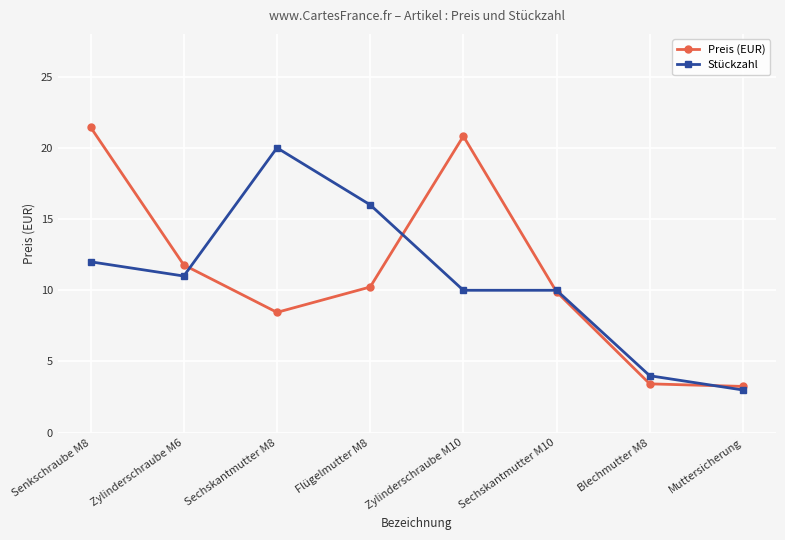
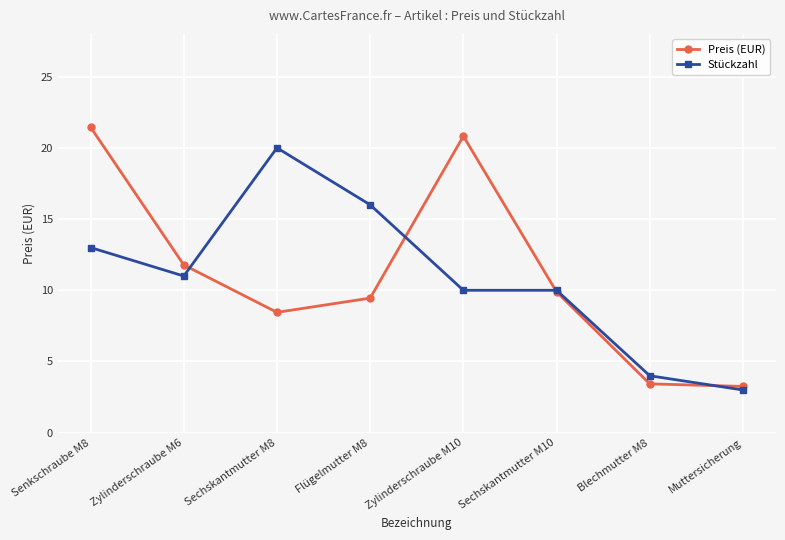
Stückzahl, Senkschraube M8: 12 -> 13
Preis (EUR), Flügelmutter M8: 10.2 -> 9.5
